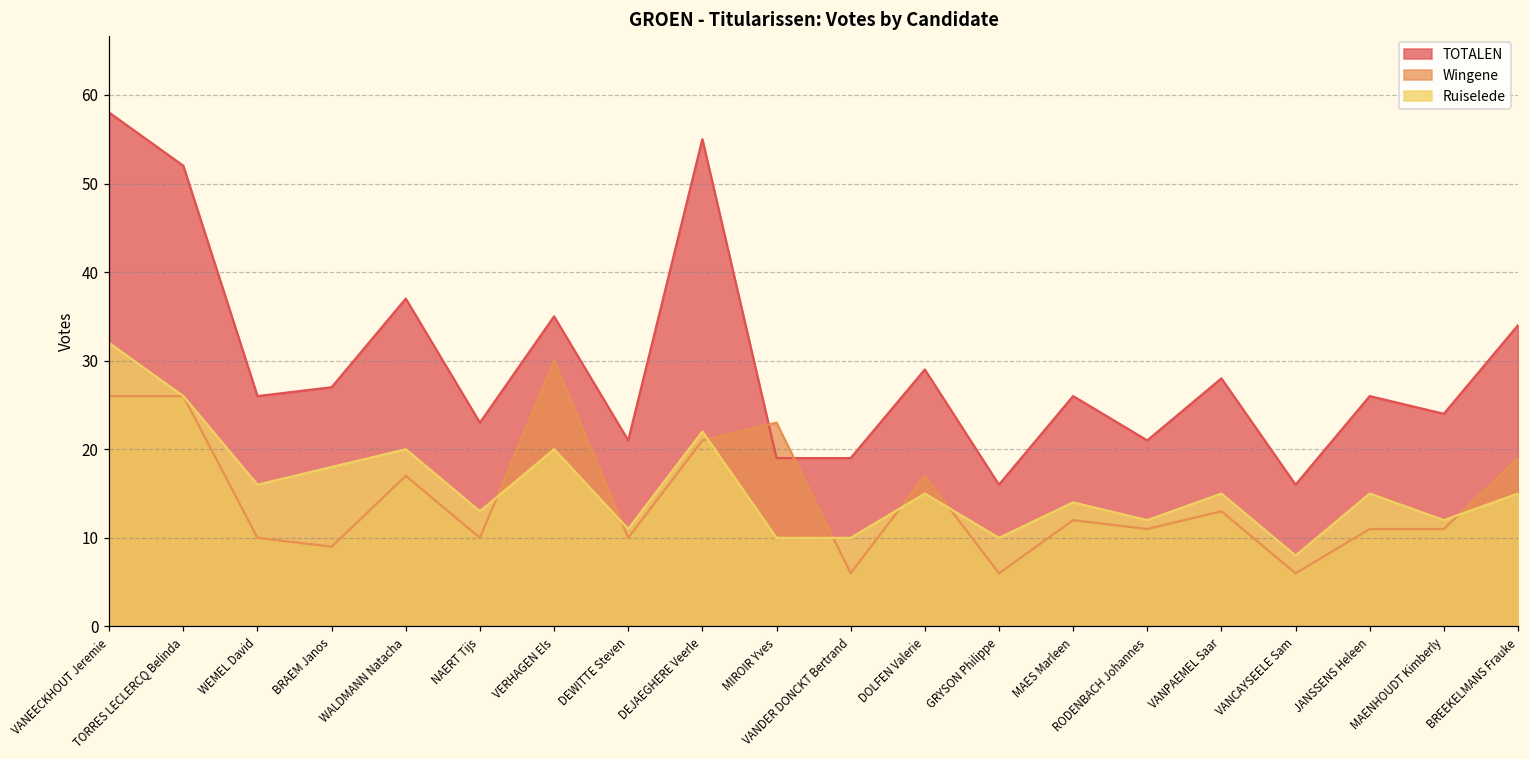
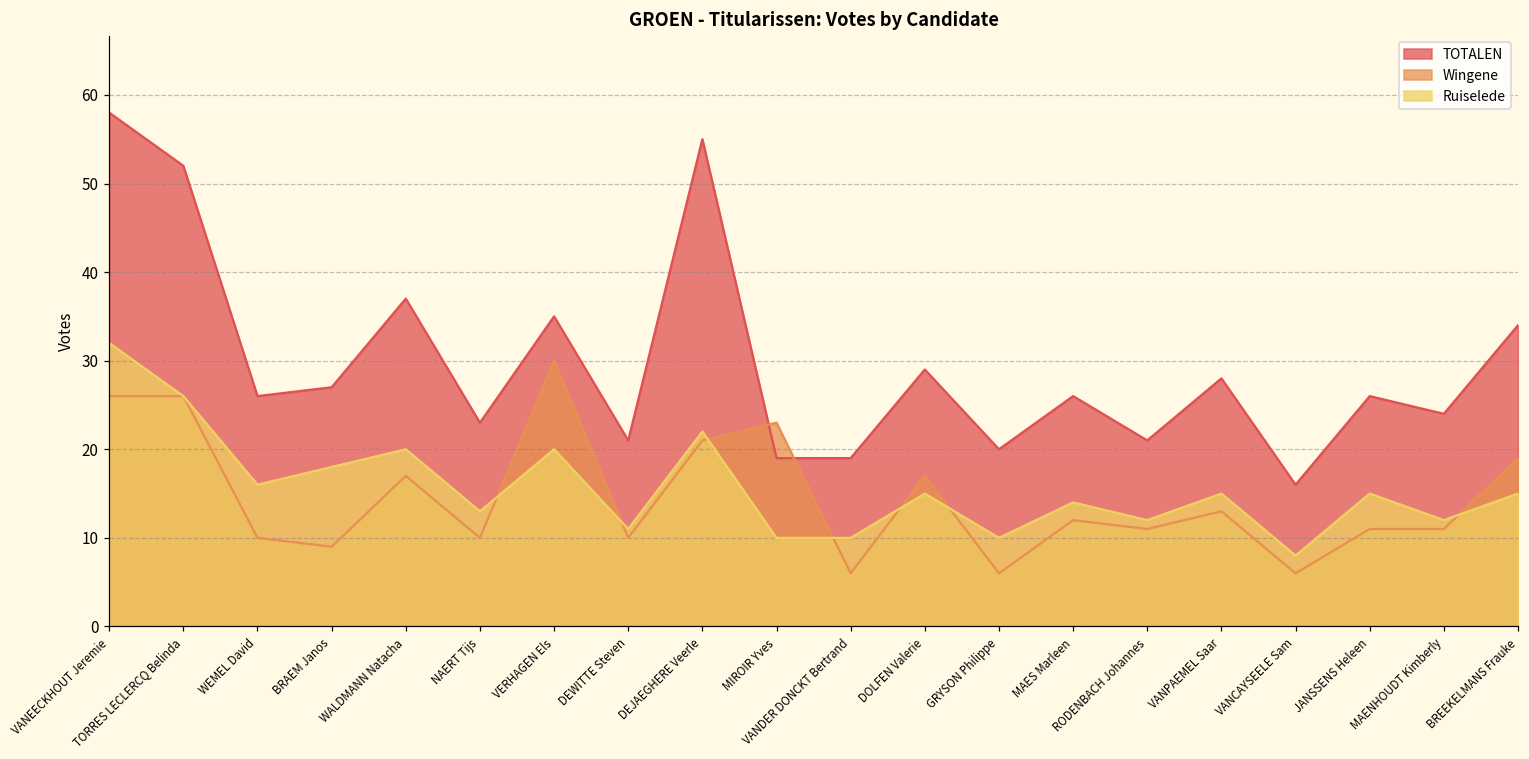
TOTALEN, GRYSON Philippe: 16 -> 20
